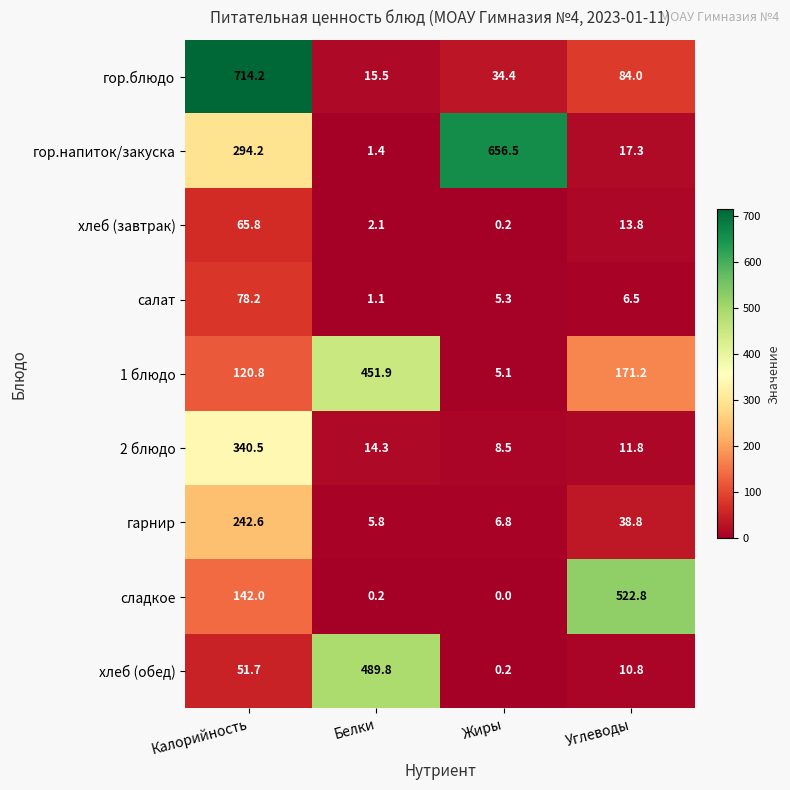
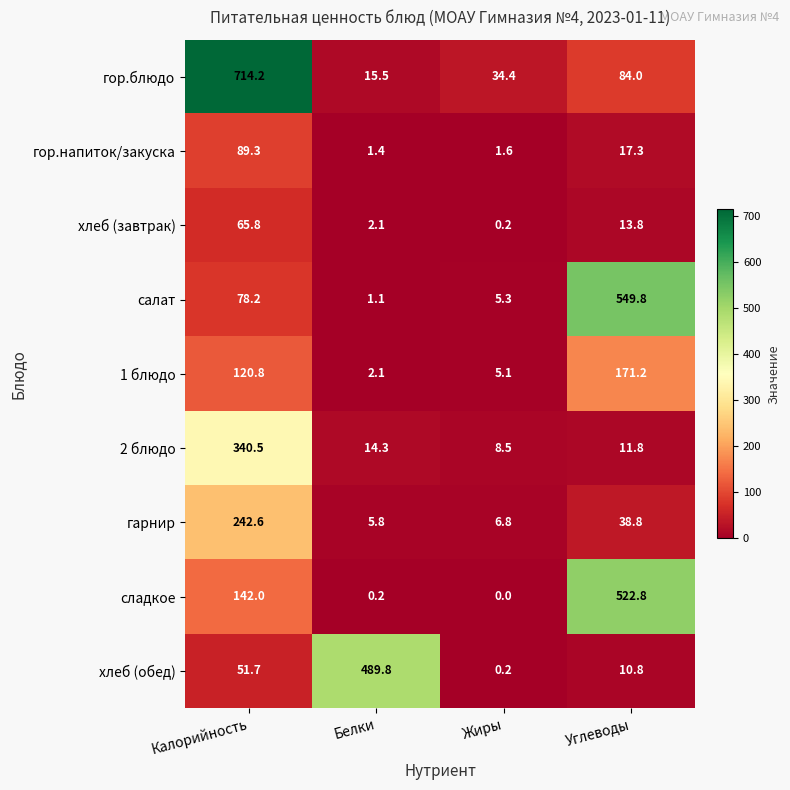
гор.напиток/закуска, Калорийность: 294.2 -> 89.3
гор.напиток/закуска, Жиры: 656.5 -> 1.6
салат, Углеводы: 6.5 -> 549.8
1 блюдо, Белки: 451.9 -> 2.1
